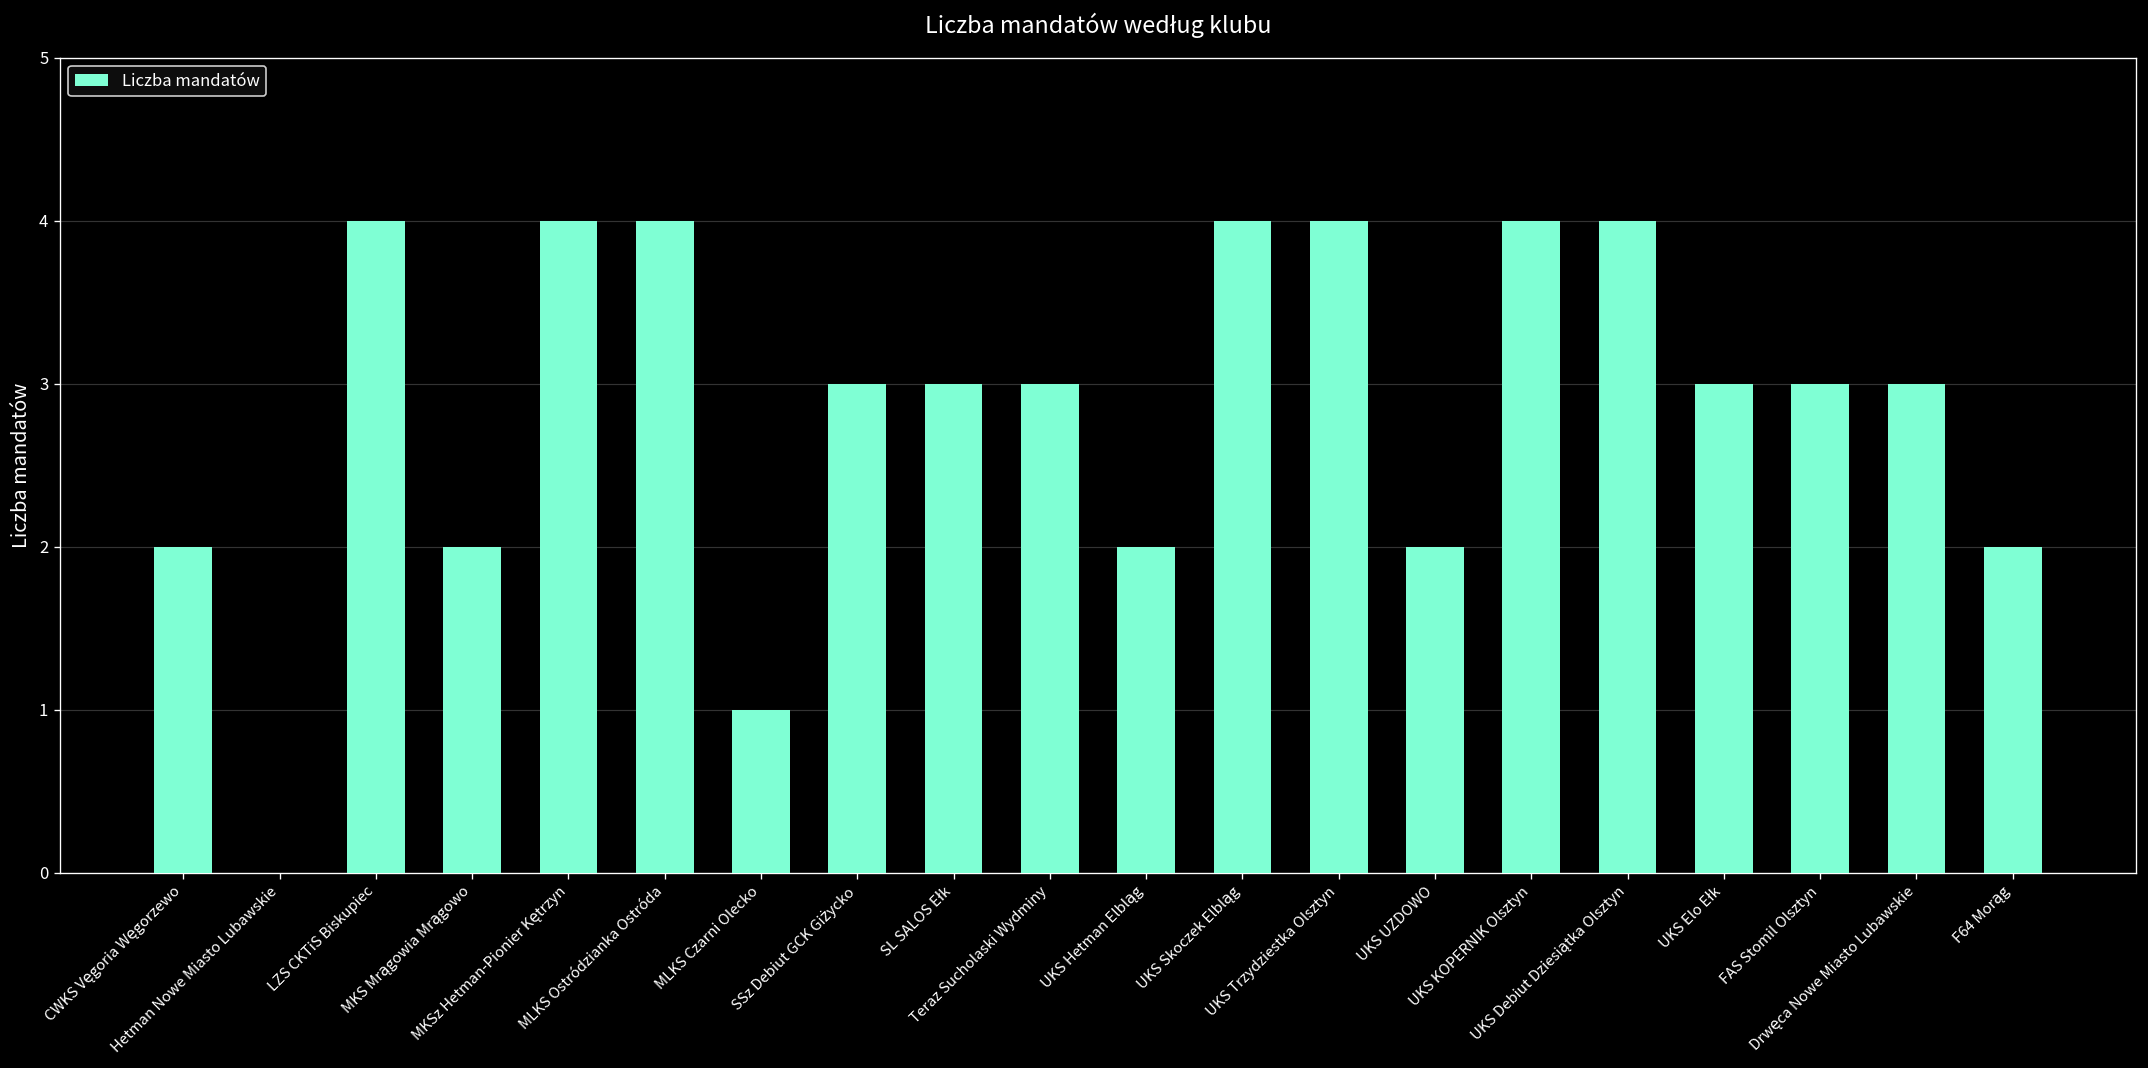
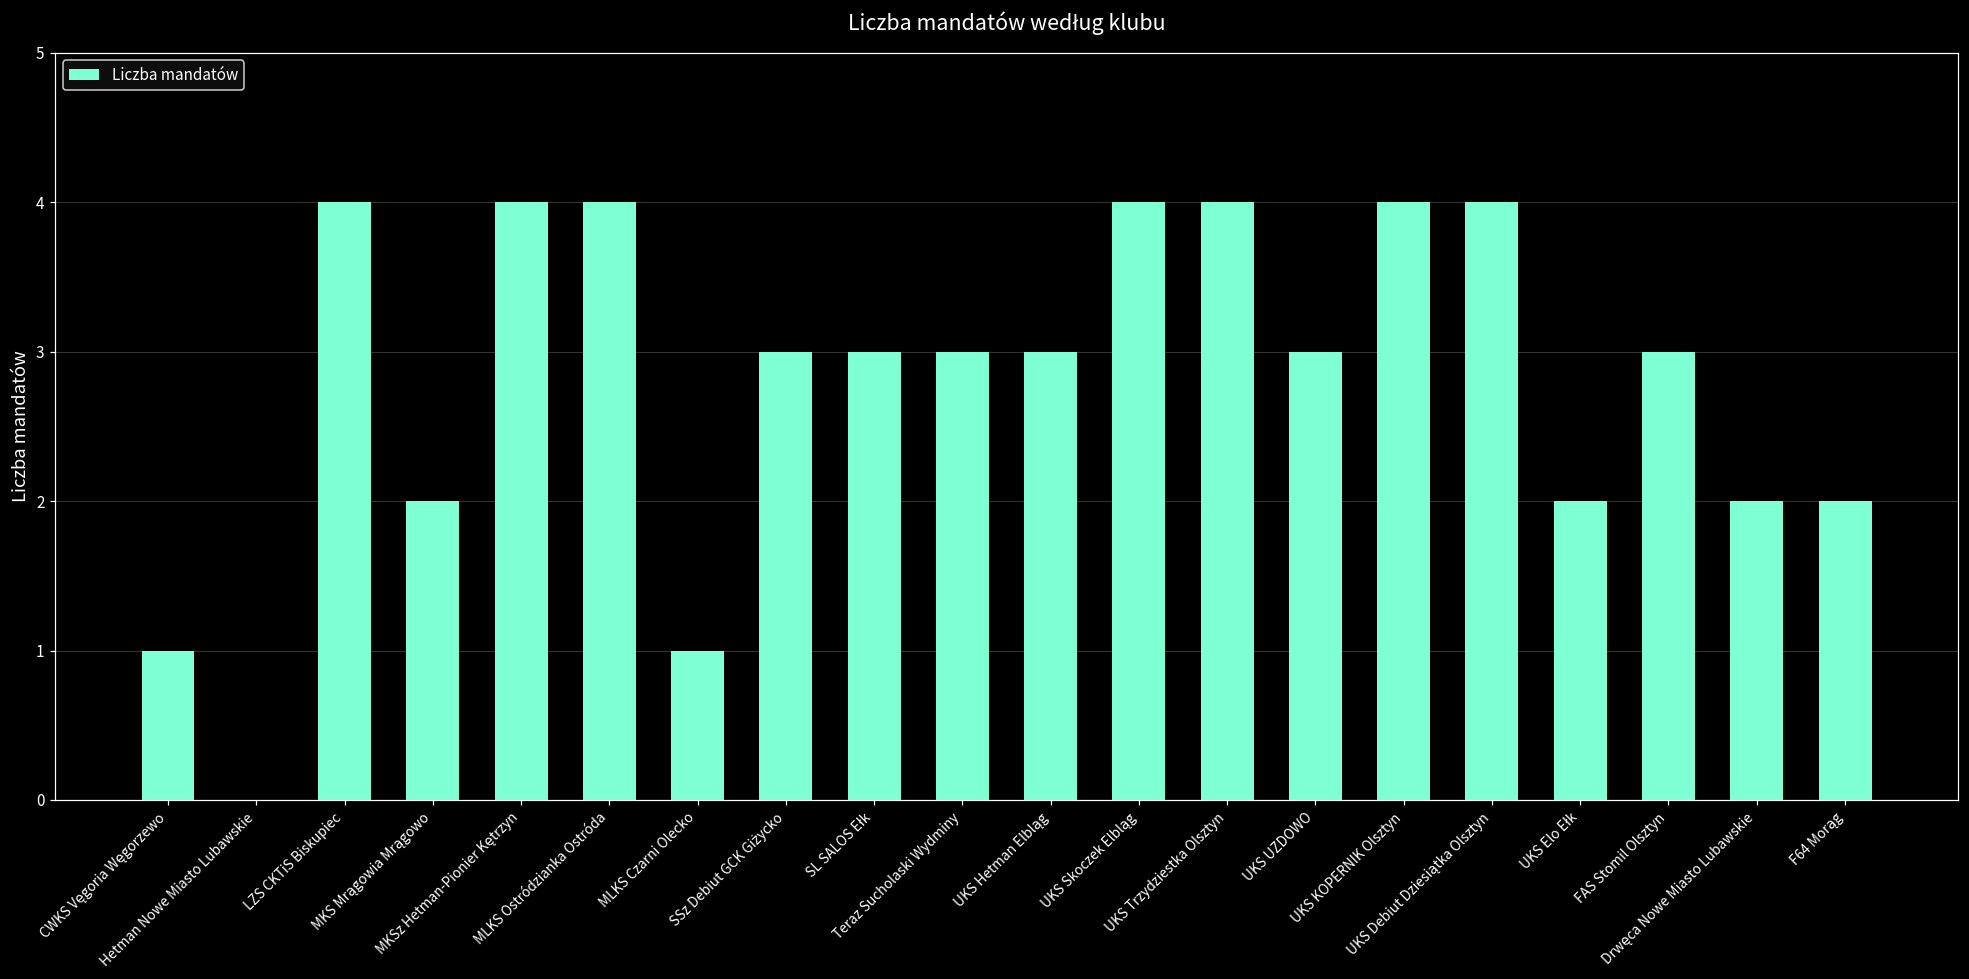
CWKS Vęgoria Węgorzewo: 2 -> 1
UKS Hetman Elbląg: 2 -> 3
UKS UZDOWO: 2 -> 3
UKS Elo Ełk: 3 -> 2
Drwęca Nowe Miasto Lubawskie: 3 -> 2
